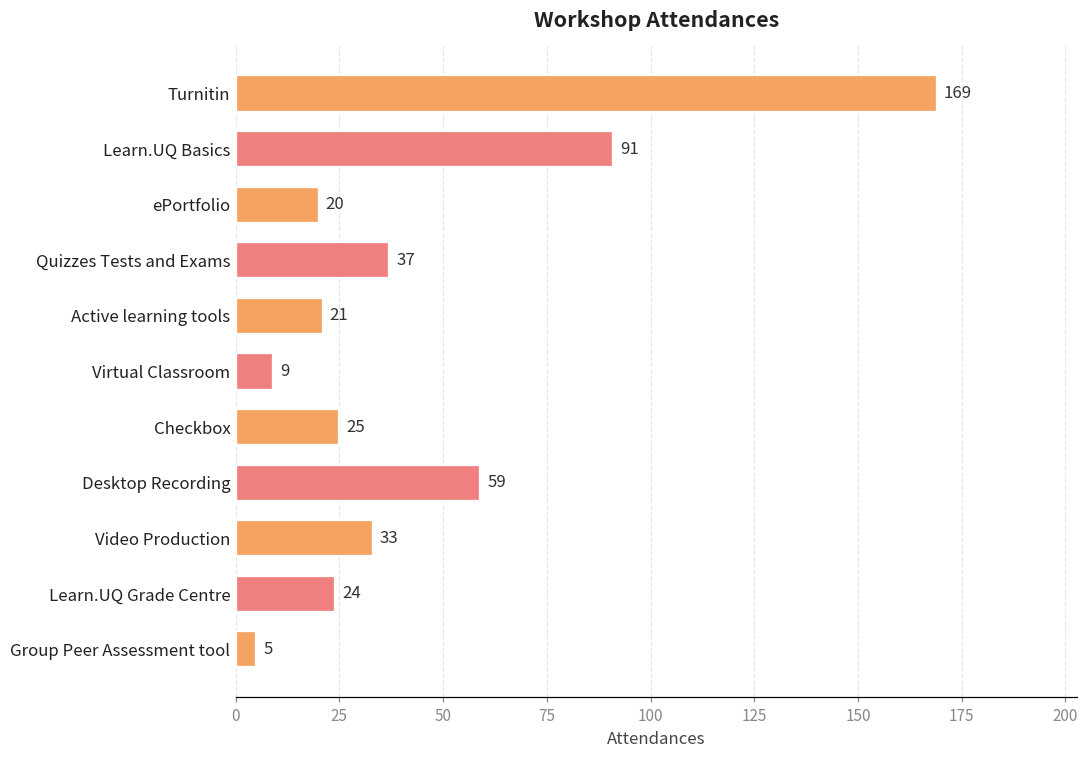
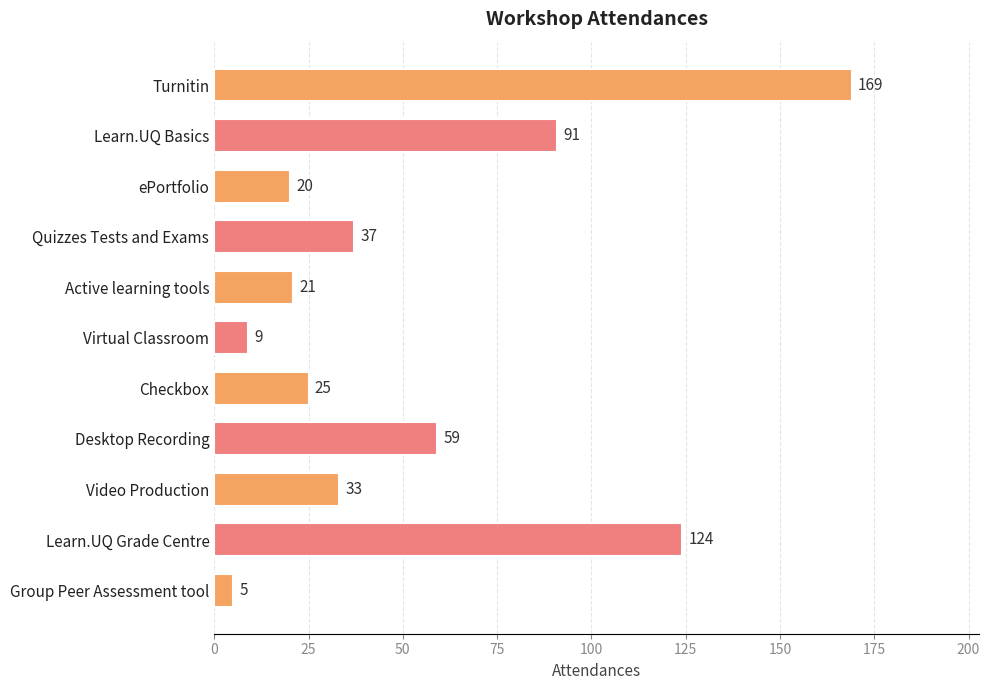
Learn.UQ Grade Centre: 24 -> 124
